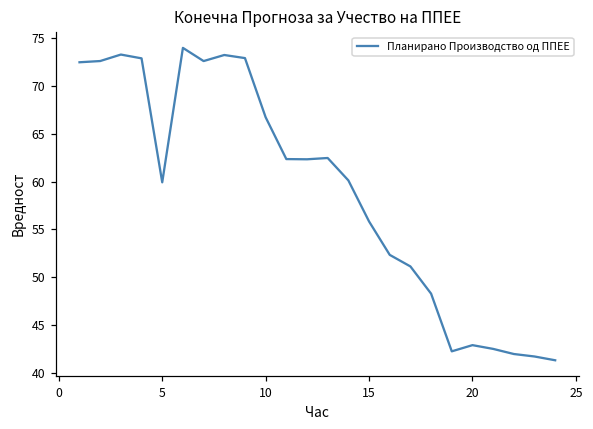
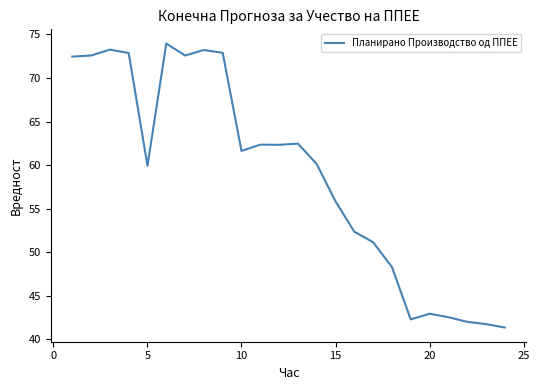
10: 67 -> 62
